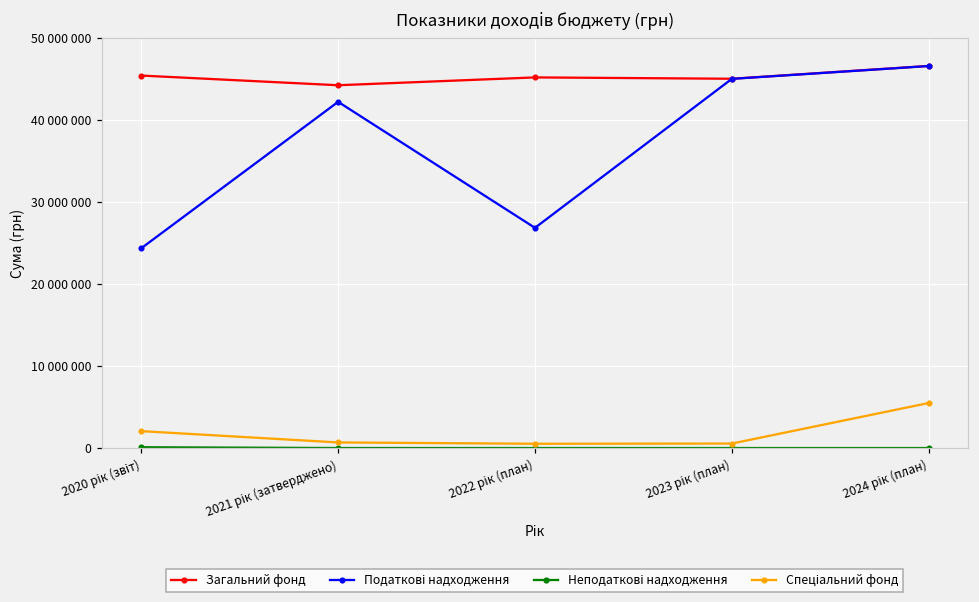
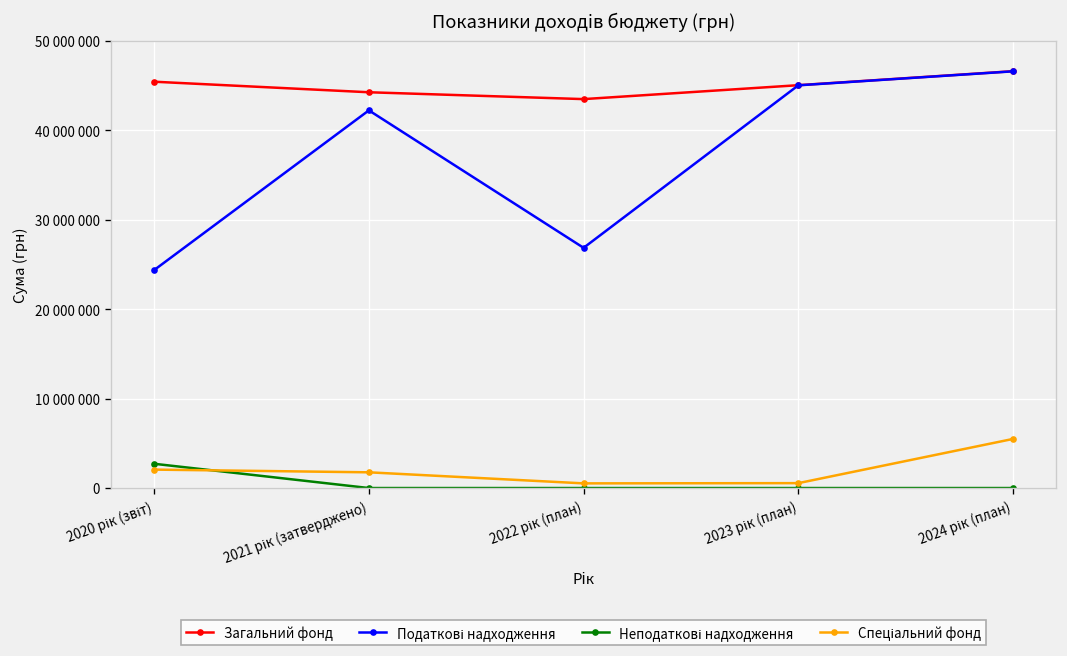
Неподаткові надходження, 2020 рік (звіт): 0 -> 3000000
Спеціальний фонд, 2021 рік (затверджено): 1000000 -> 2000000
Загальний фонд, 2022 рік (план): 45000000 -> 43000000
